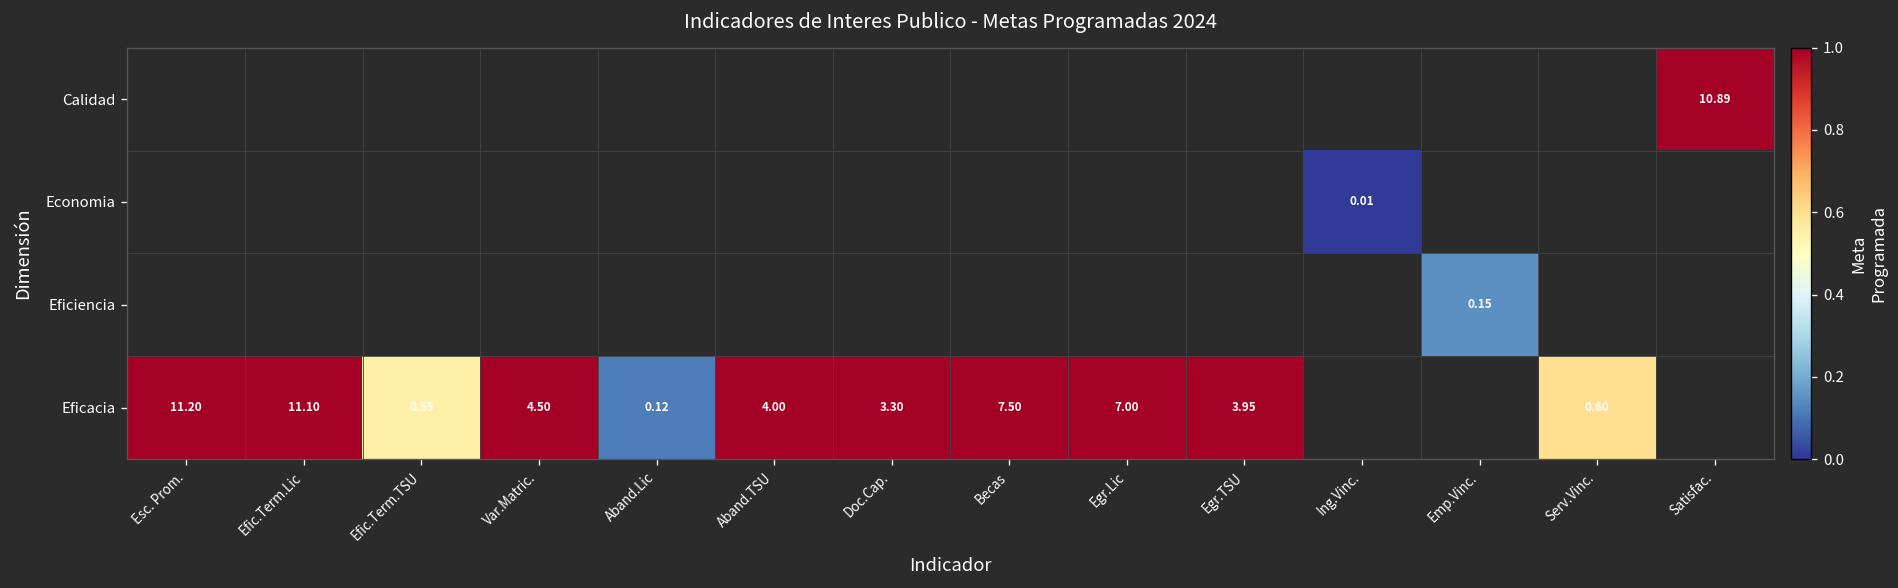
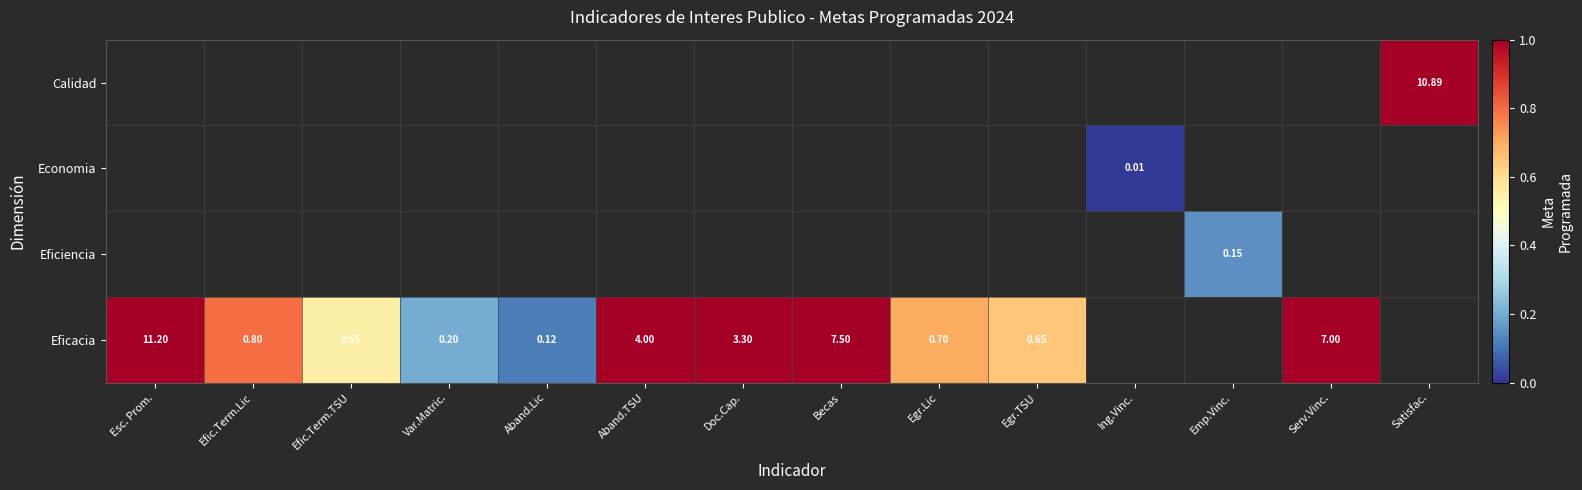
Eficacia, Efic.Term.Lic: 11.10 -> 0.80
Eficacia, Var.Matric.: 4.50 -> 0.20
Eficacia, Egr.Lic: 7.00 -> 0.70
Eficacia, Egr.TSU: 3.95 -> 0.65
Eficacia, Serv.Vinc.: 0.60 -> 7.00
